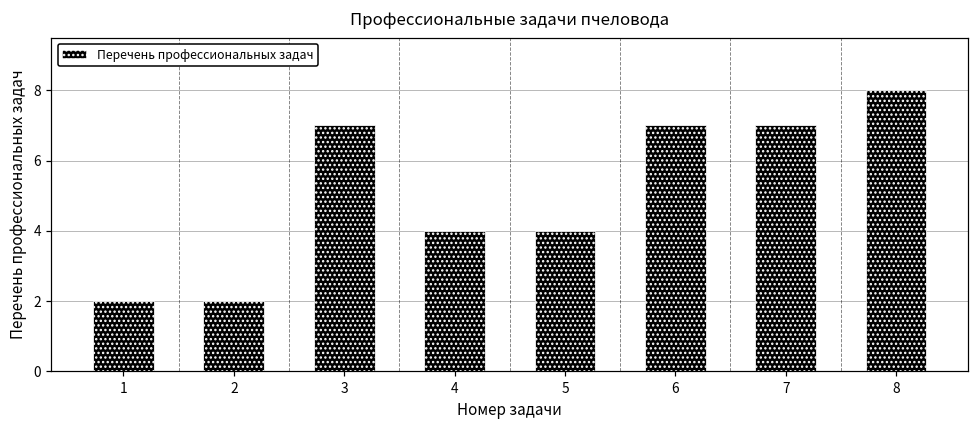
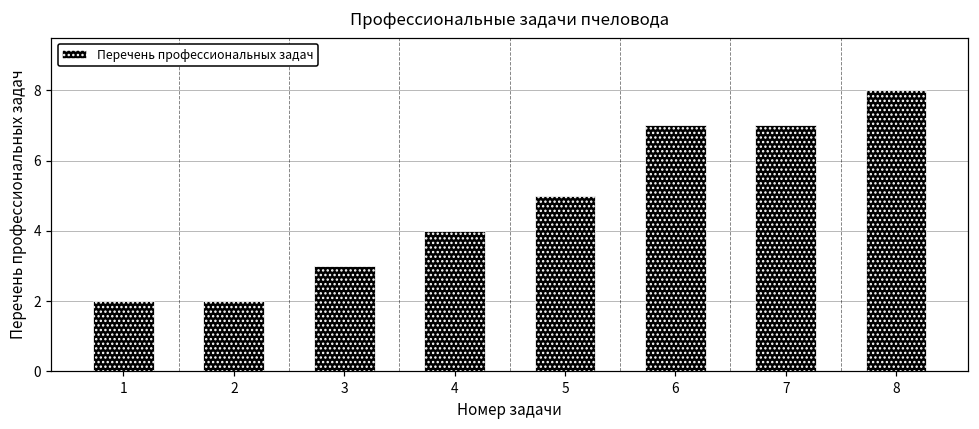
3: 7 -> 3
5: 4 -> 5
